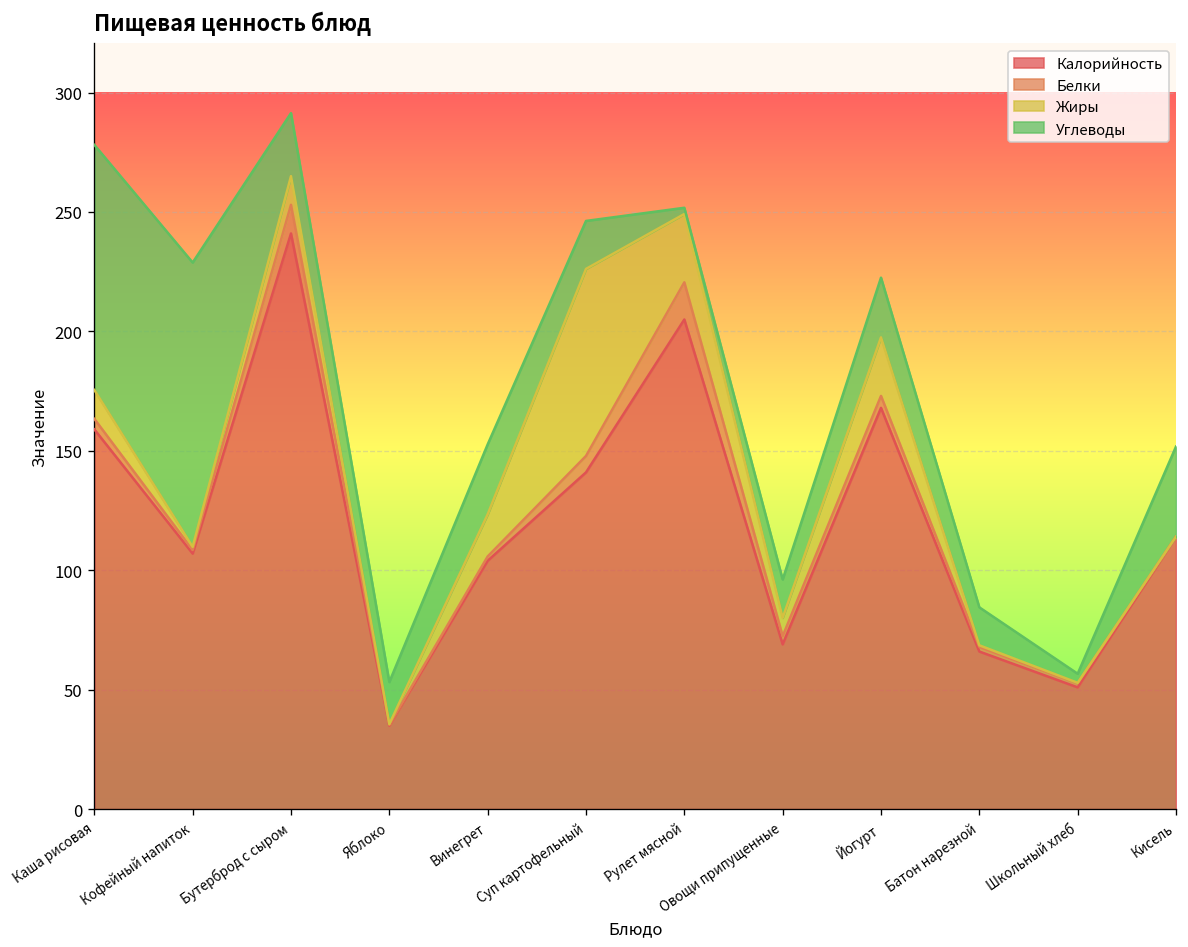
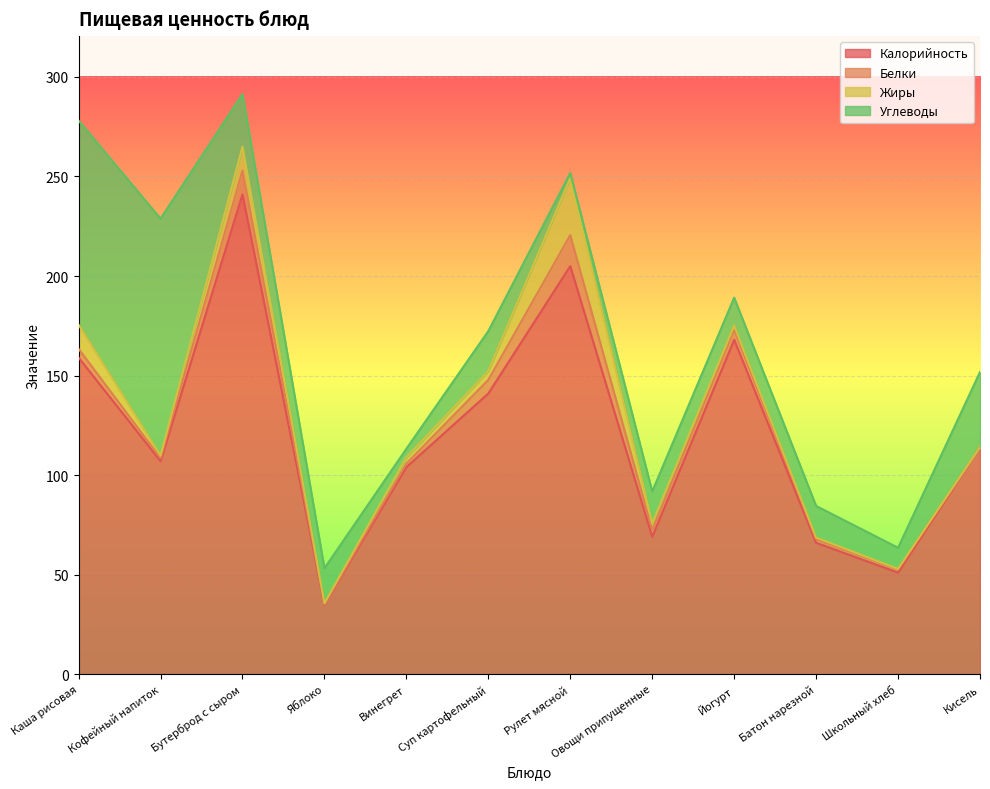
Жиры, Винегрет: 18 -> 3
Углеводы, Винегрет: 29 -> 4
Жиры, Суп картофельный: 78 -> 4
Жиры, Овощи припущенные: 8 -> 3
Жиры, Йогурт: 25 -> 2
Углеводы, Йогурт: 25 -> 14
Углеводы, Школьный хлеб: 4 -> 11
